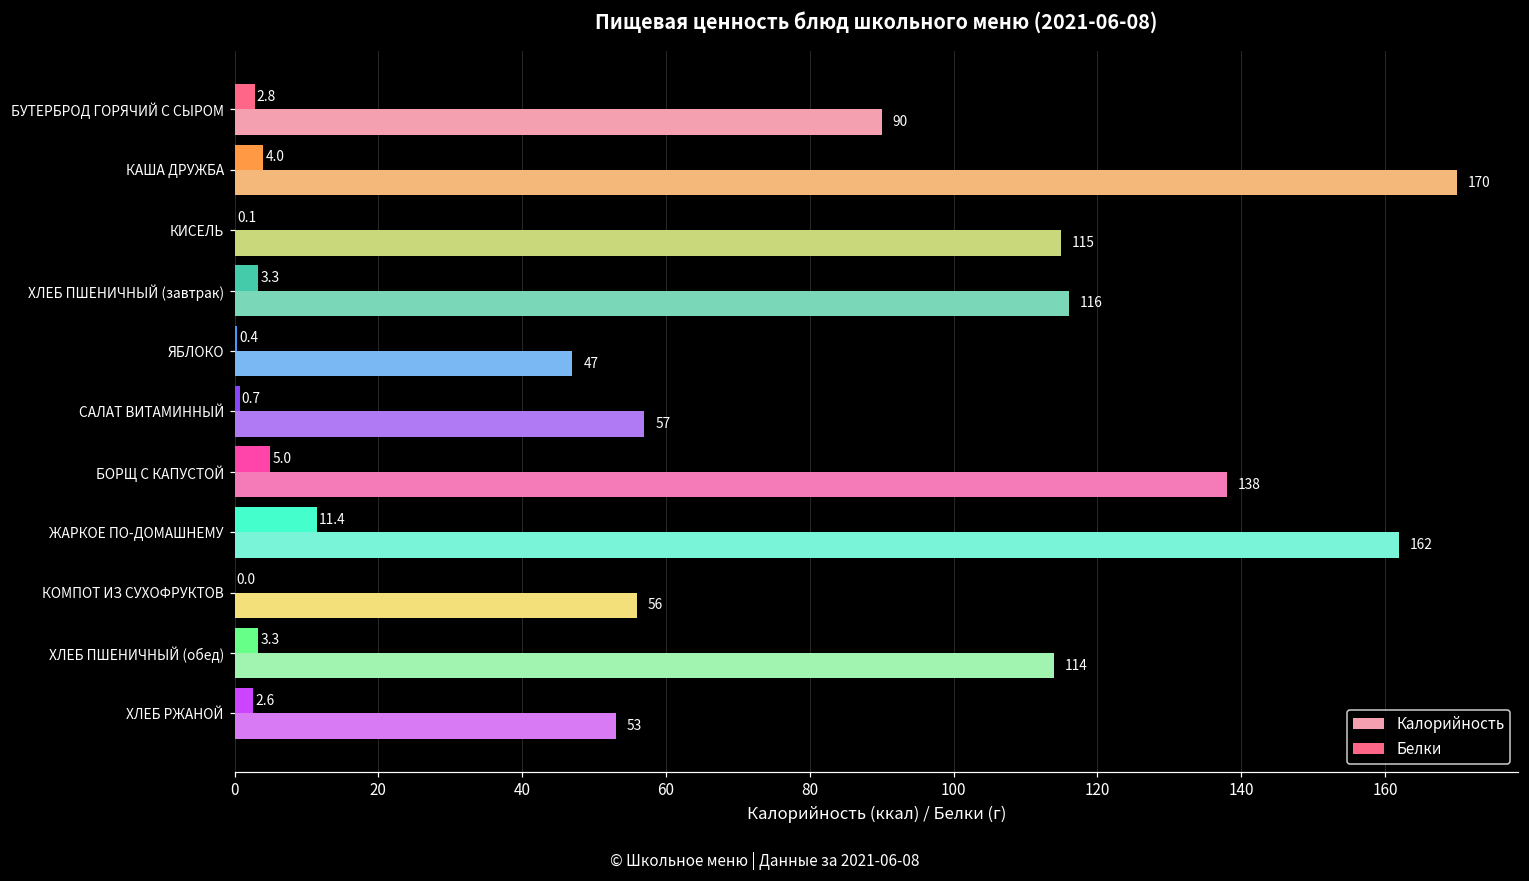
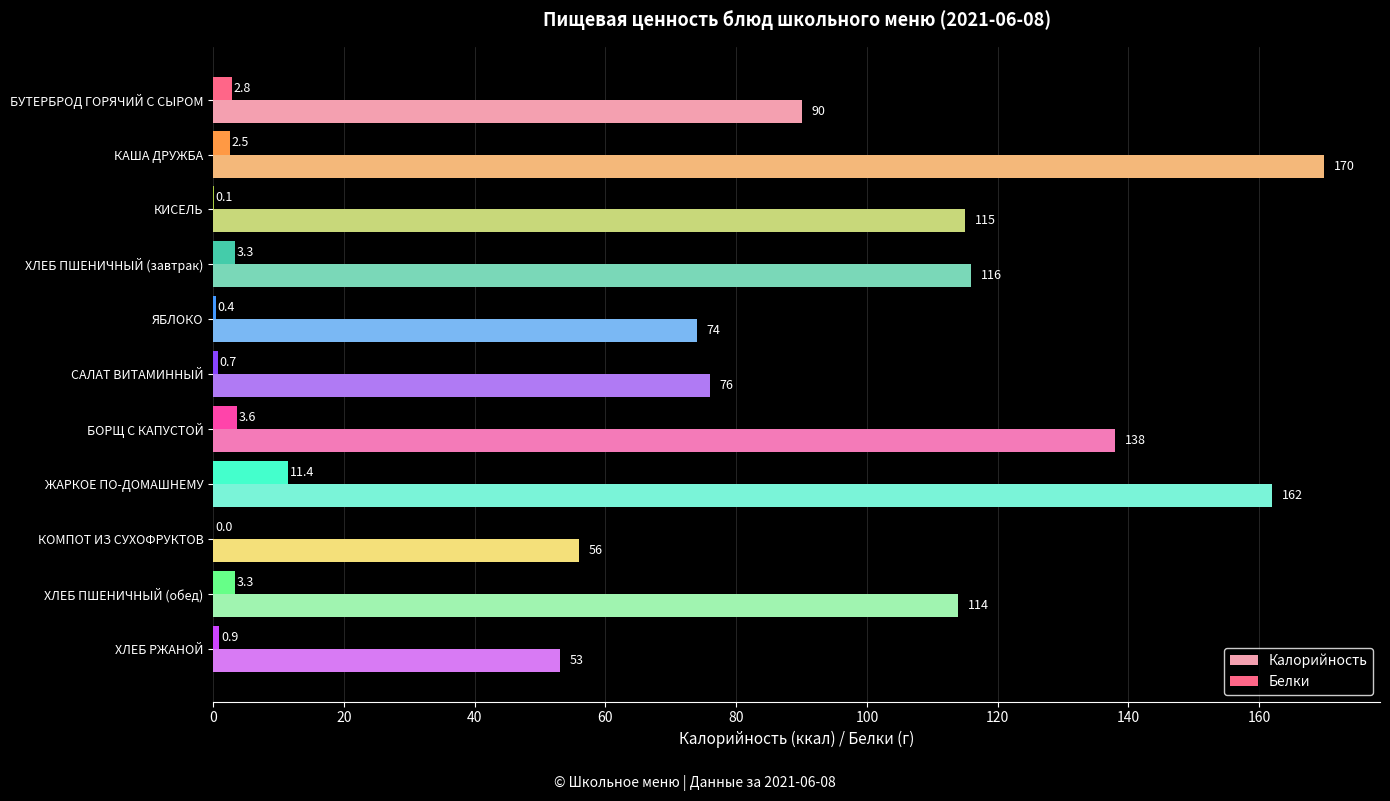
Белки, КАША ДРУЖБА: 4.0 -> 2.5
Калорийность, ЯБЛОКО: 47 -> 74
Калорийность, САЛАТ ВИТАМИННЫЙ: 57 -> 76
Белки, БОРЩ С КАПУСТОЙ: 5.0 -> 3.6
Белки, ХЛЕБ РЖАНОЙ: 2.6 -> 0.9
